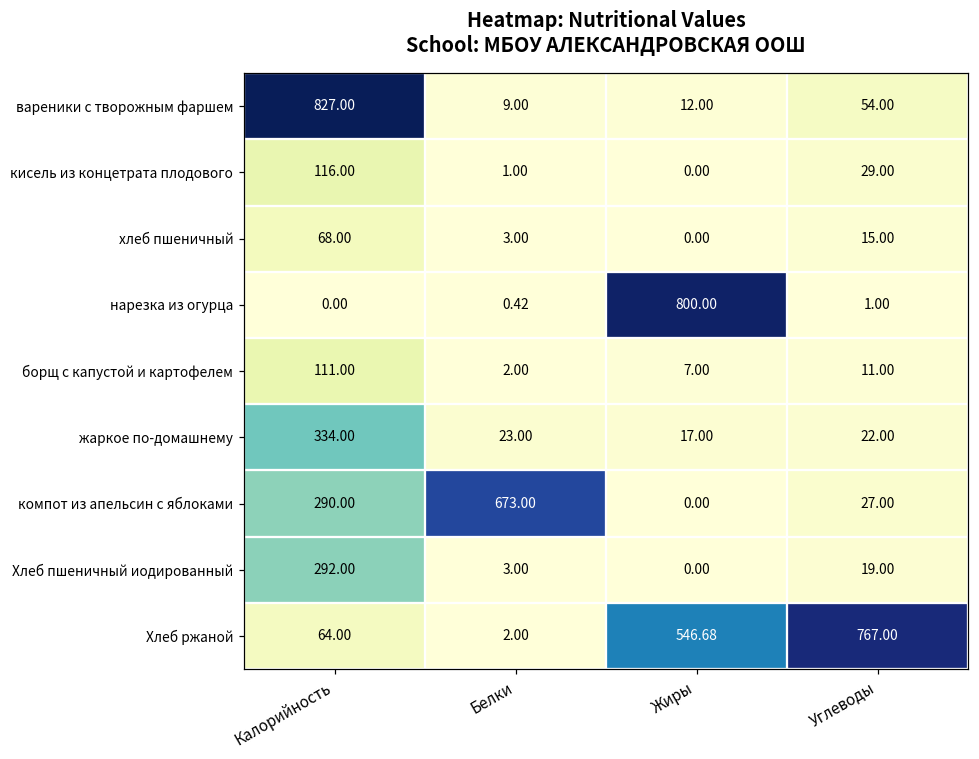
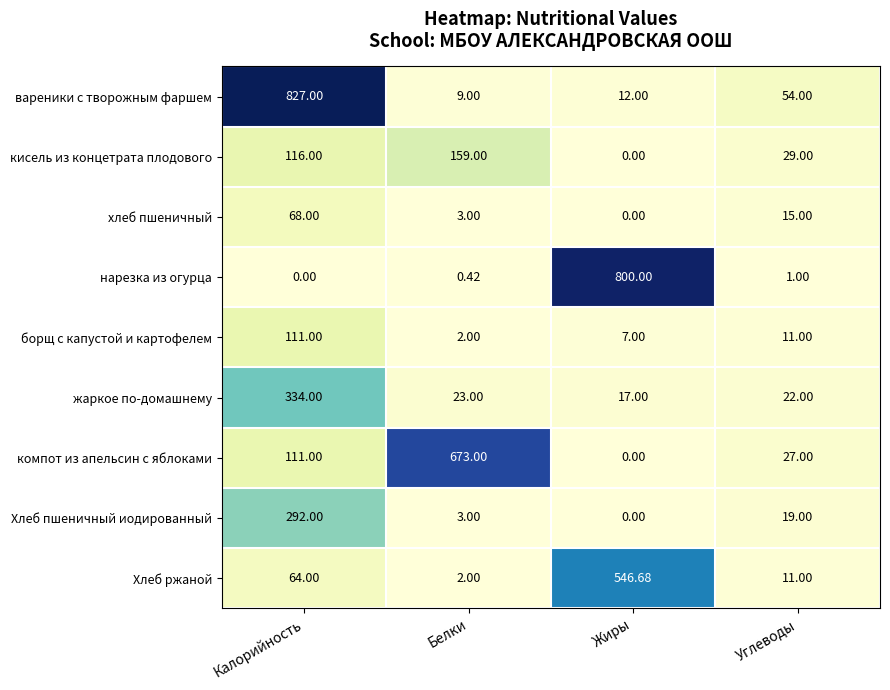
кисель из концетрата плодового, Белки: 1.00 -> 159.00
компот из апельсин с яблоками, Калорийность: 290.00 -> 111.00
Хлеб ржаной, Углеводы: 767.00 -> 11.00
